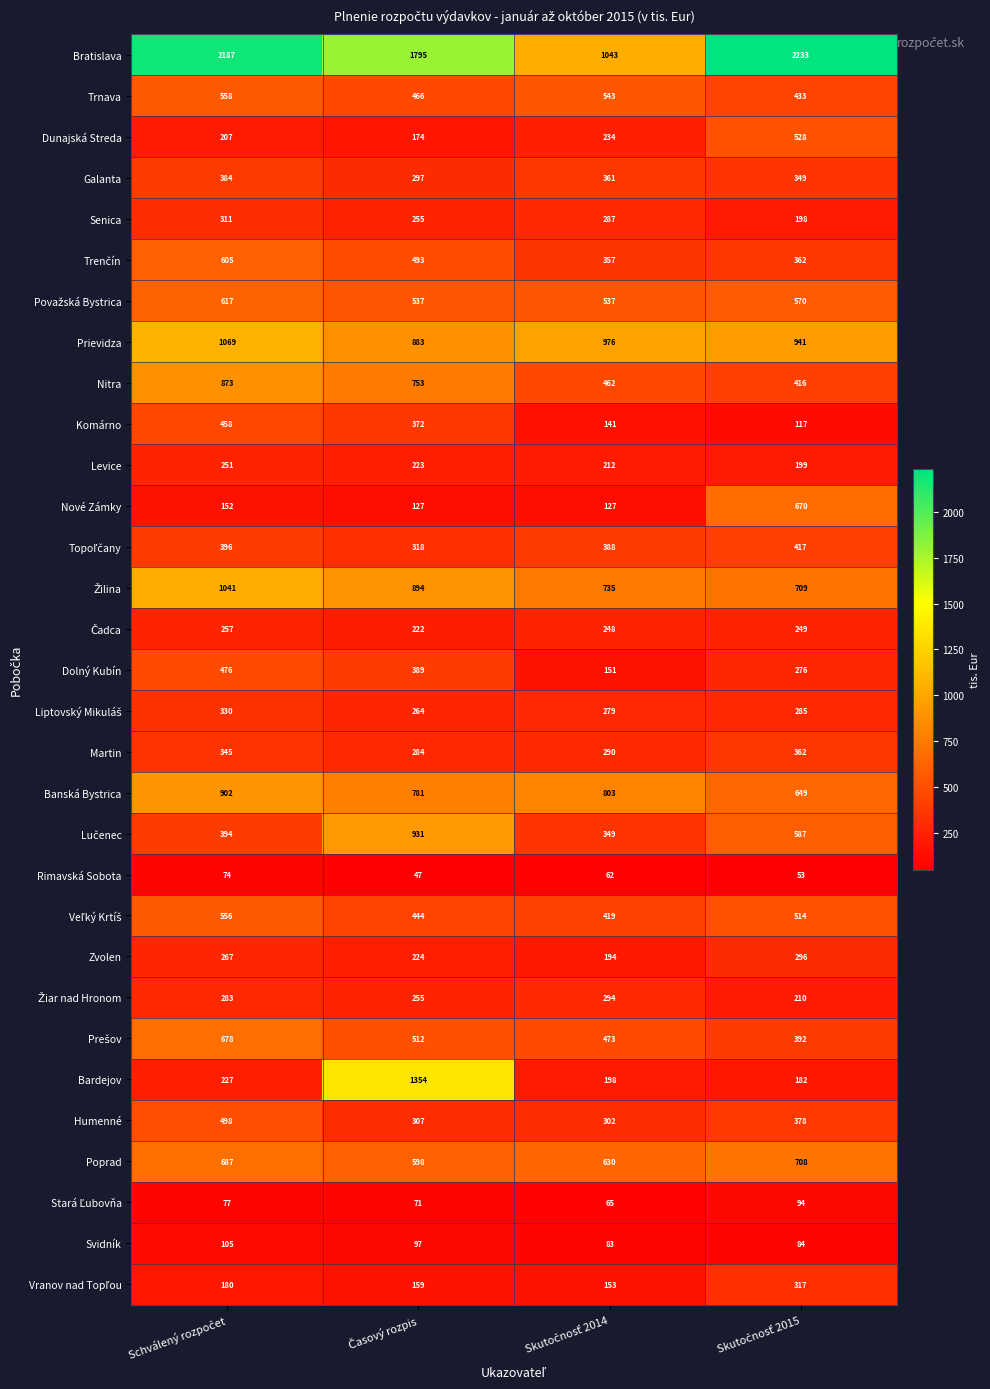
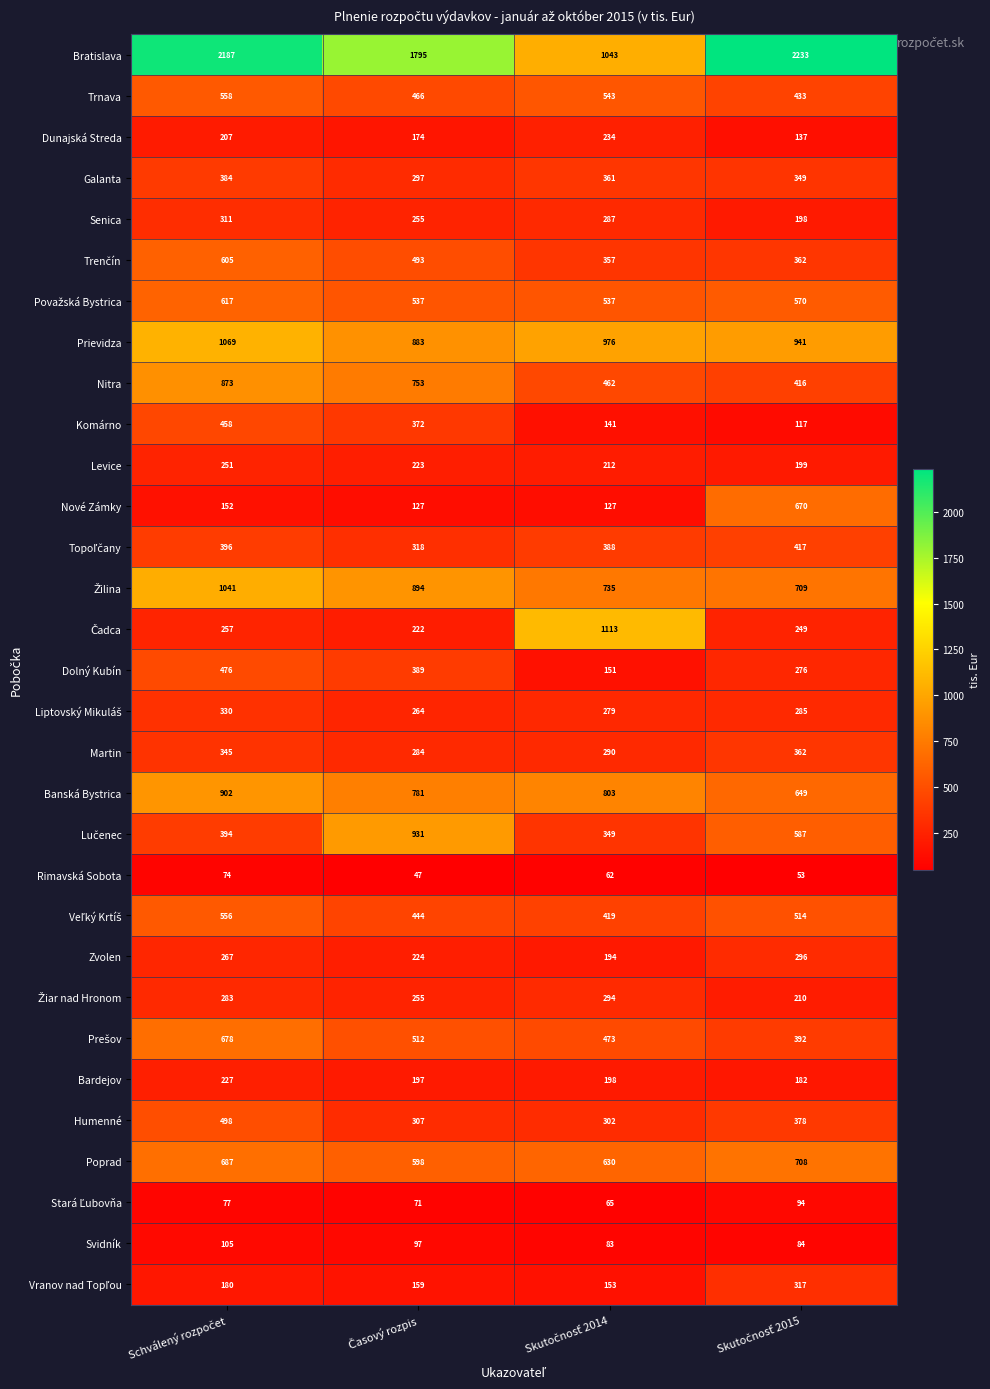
Dunajská Streda, Skutočnosť 2015: 528 -> 137
Čadca, Skutočnosť 2014: 248 -> 1113
Bardejov, Časový rozpis: 1354 -> 197
